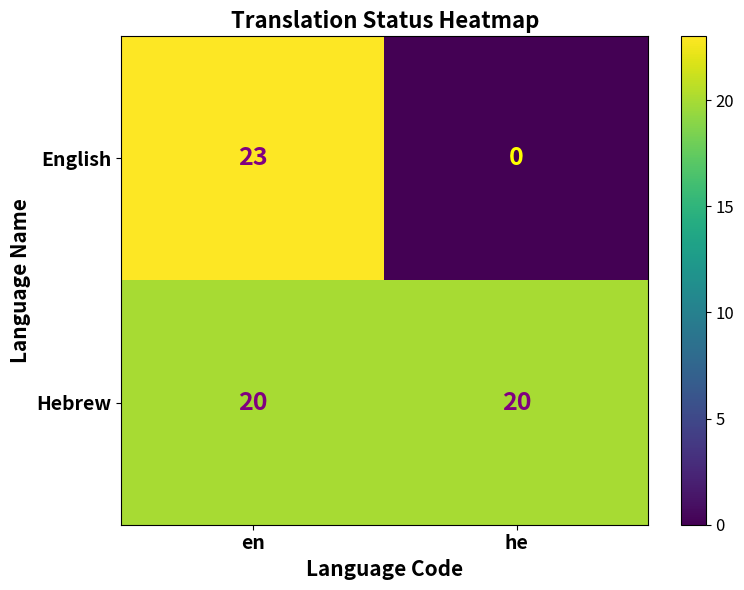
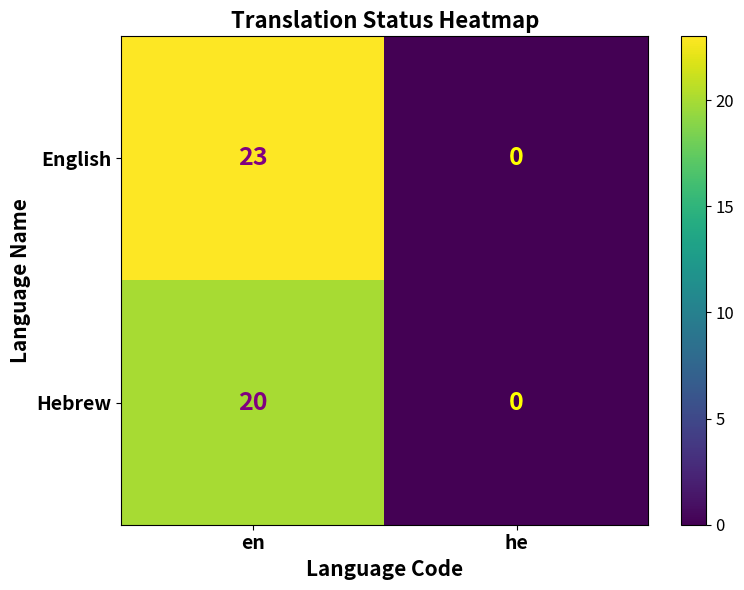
Hebrew, he: 20 -> 0
